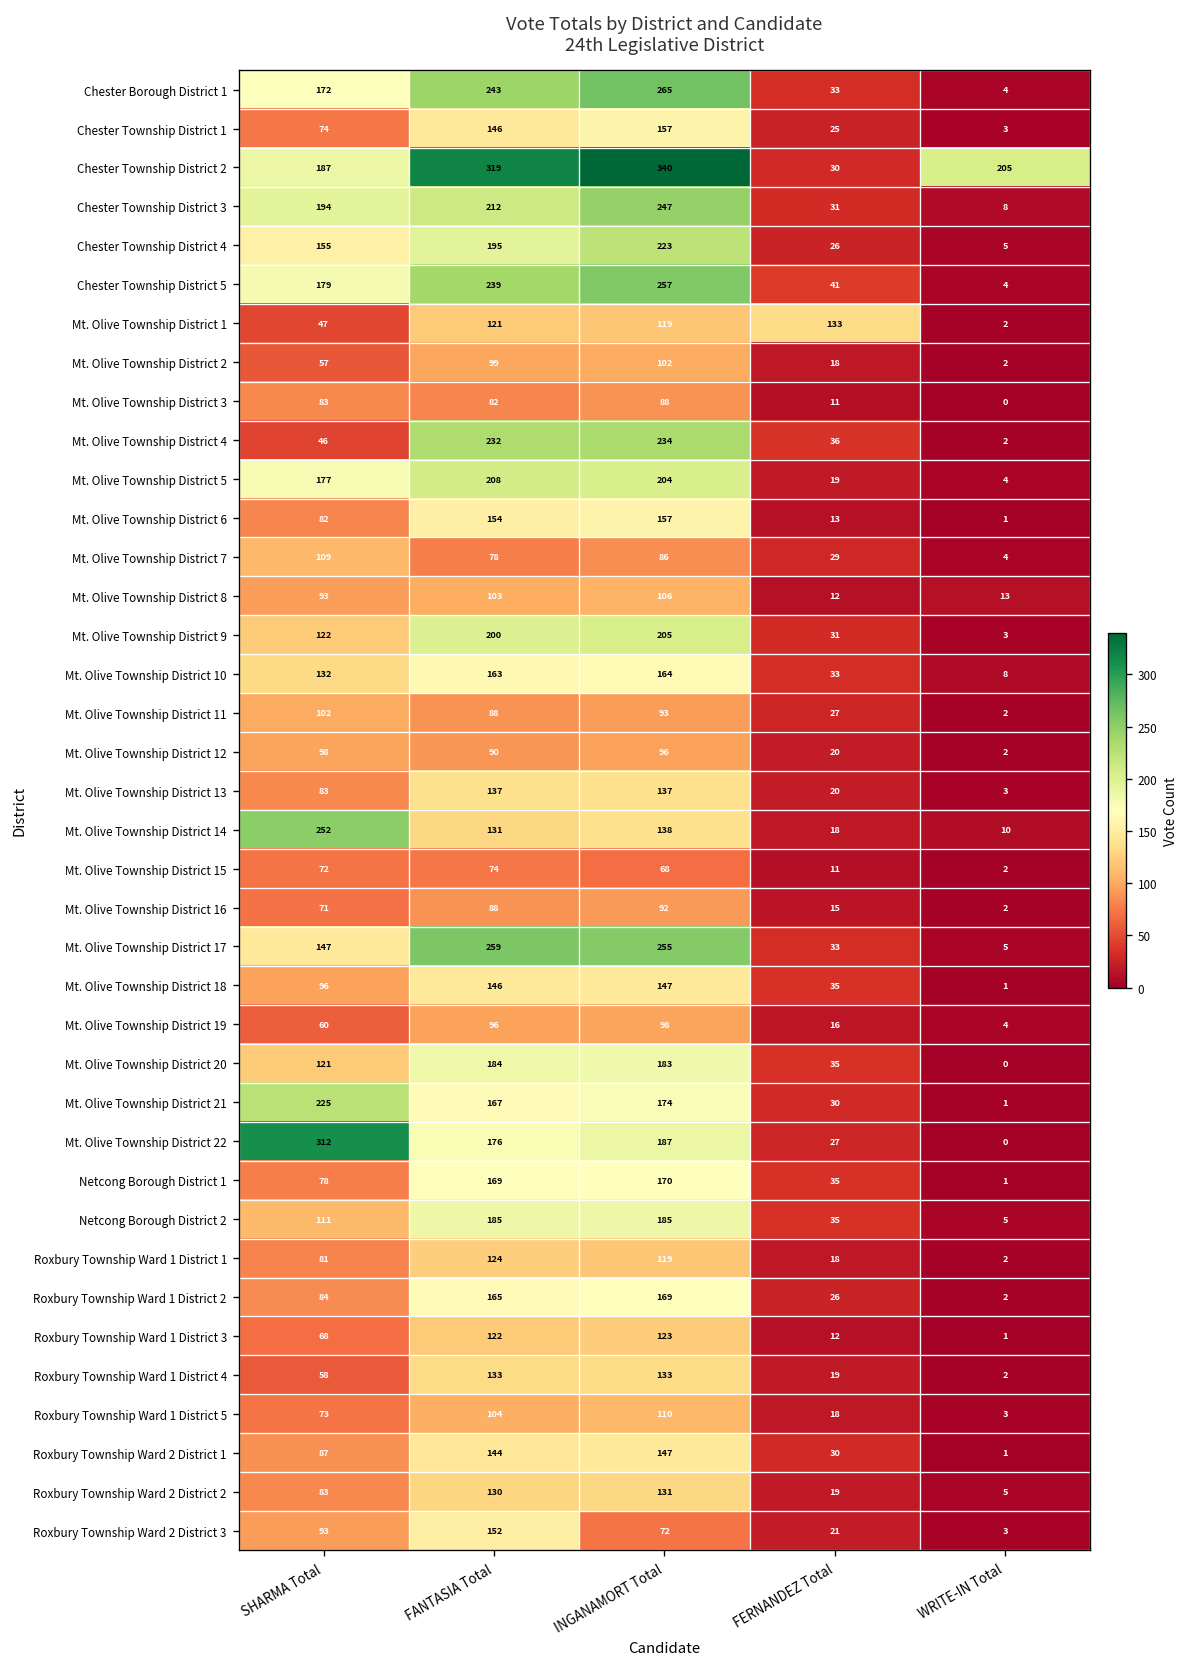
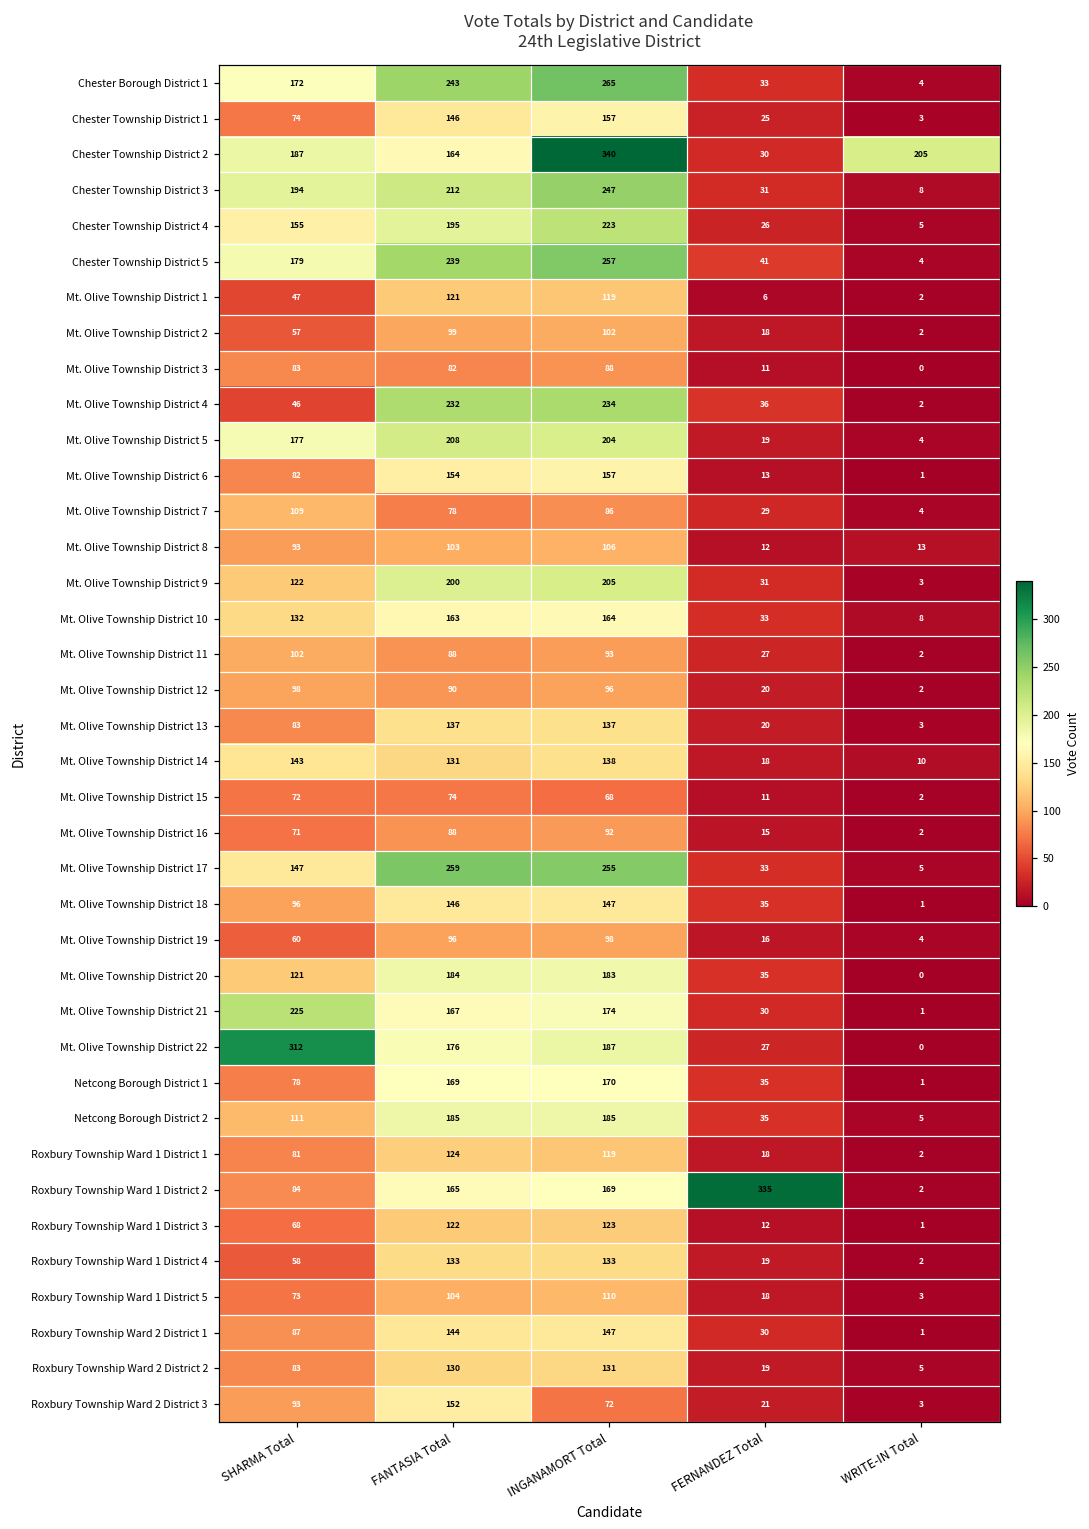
Chester Township District 2, FANTASIA Total: 319 -> 164
Mt. Olive Township District 1, FERNANDEZ Total: 133 -> 6
Mt. Olive Township District 14, SHARMA Total: 252 -> 143
Roxbury Township Ward 1 District 2, FERNANDEZ Total: 26 -> 335
